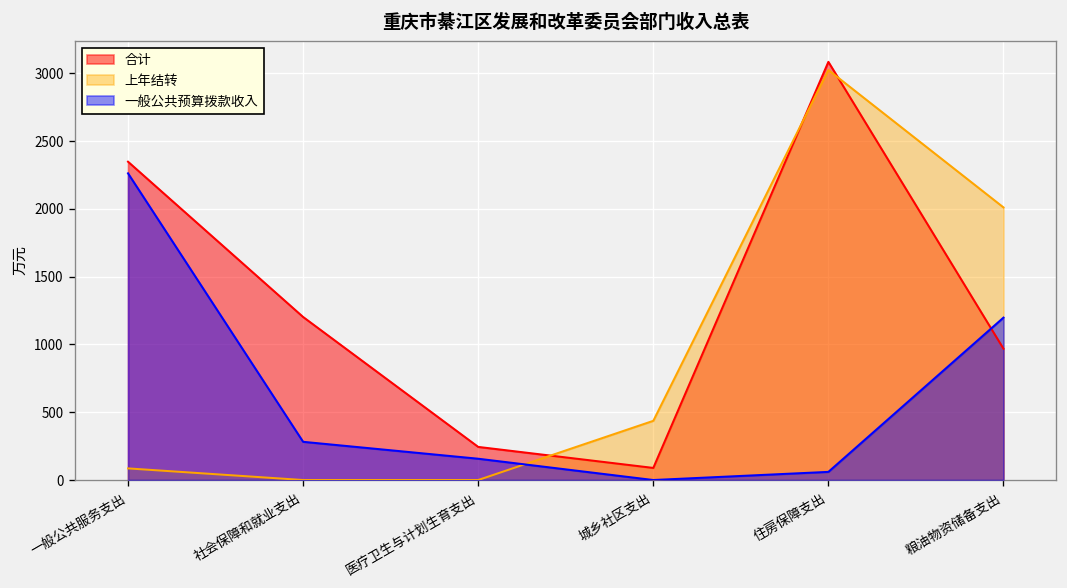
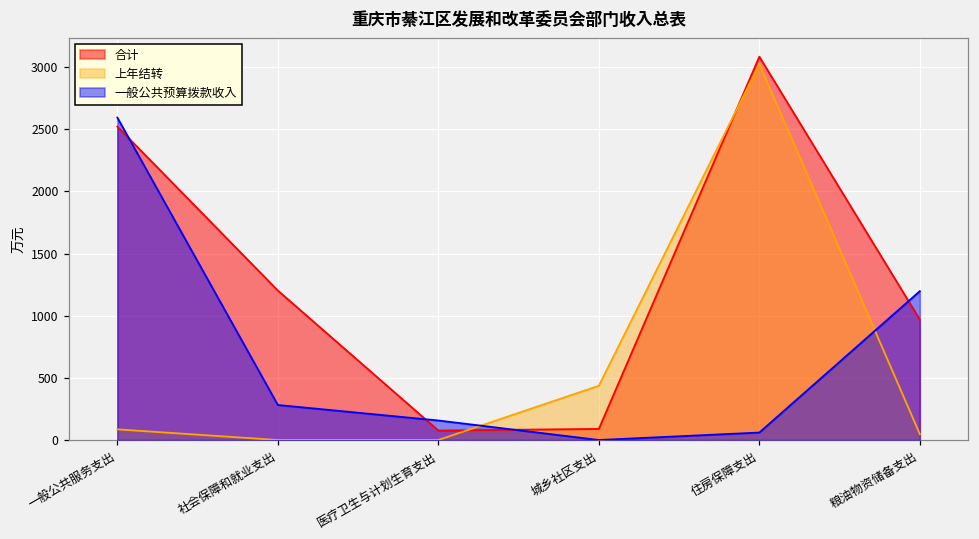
合计, 一般公共服务支出: 2350 -> 2520
一般公共预算拨款收入, 一般公共服务支出: 2260 -> 2590
合计, 医疗卫生与计划生育支出: 240 -> 80
上年结转, 粮油物资储备支出: 2010 -> 50
